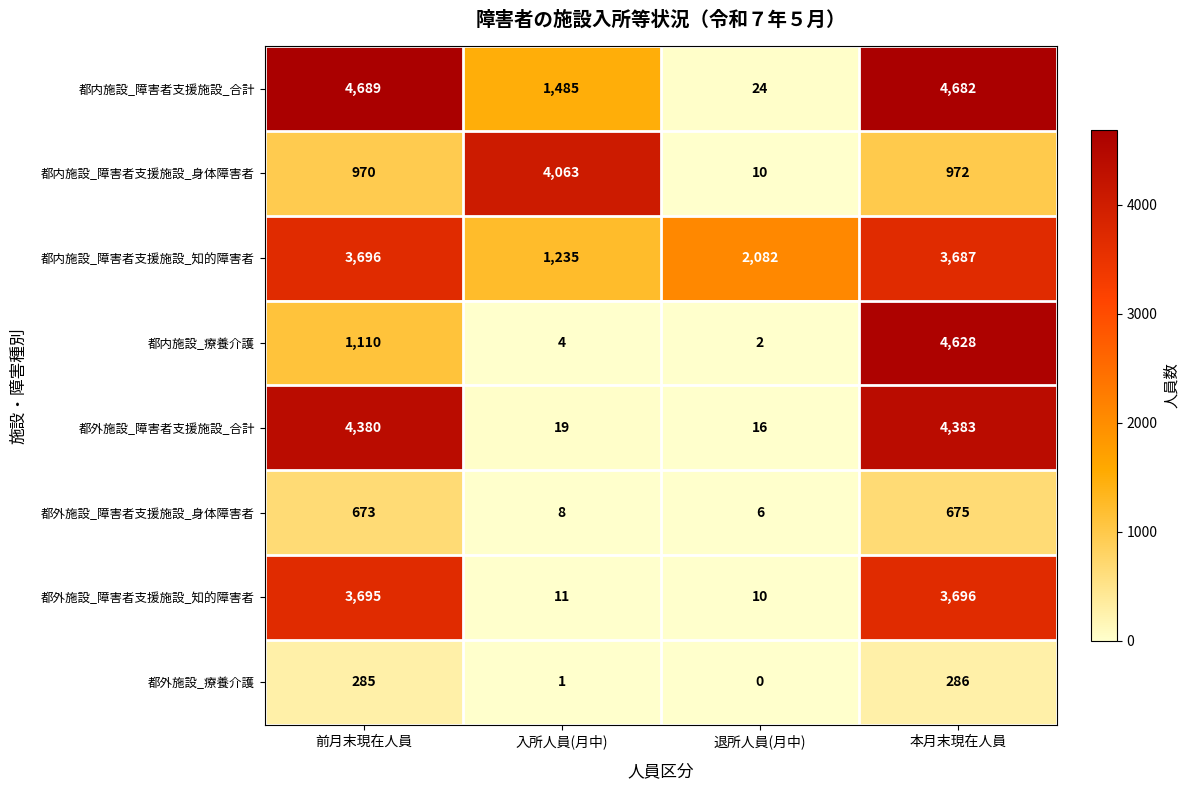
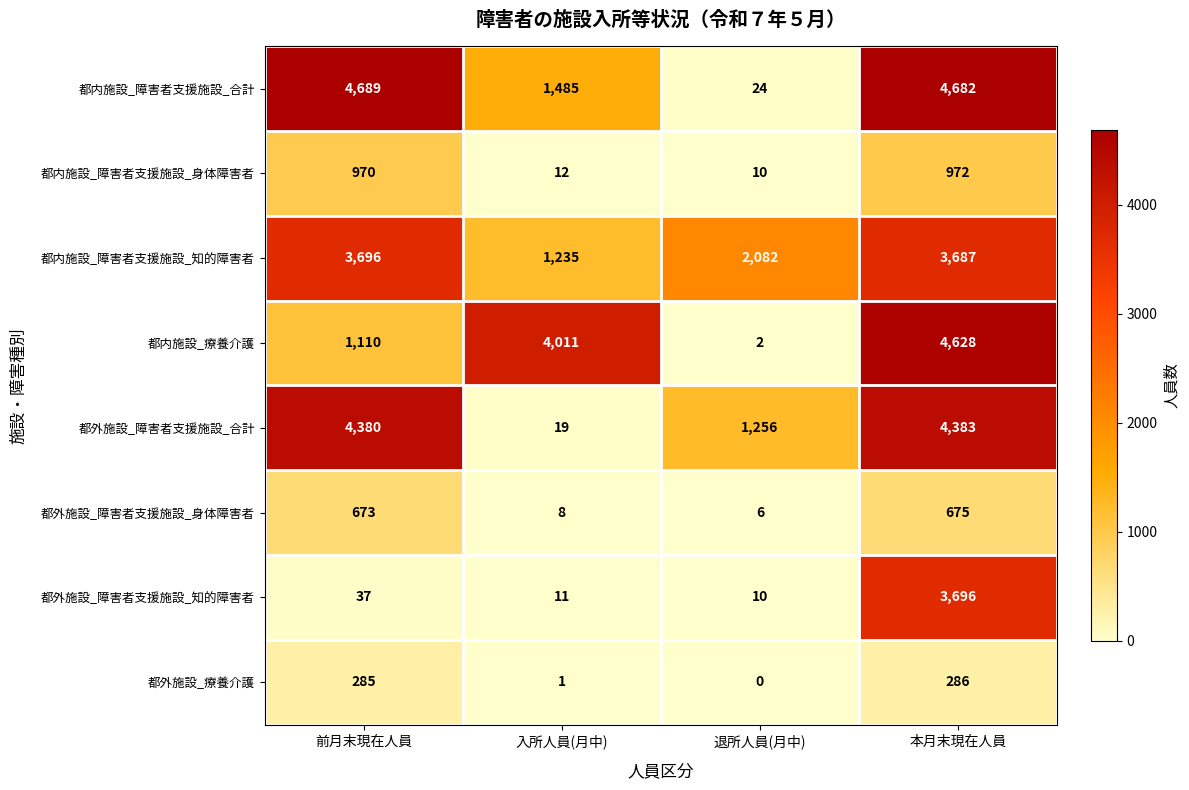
都内施設_障害者支援施設_身体障害者, 入所人員(月中): 4,063 -> 12
都内施設_療養介護, 入所人員(月中): 4 -> 4,011
都外施設_障害者支援施設_合計, 退所人員(月中): 16 -> 1,256
都外施設_障害者支援施設_知的障害者, 前月末現在人員: 3,695 -> 37
